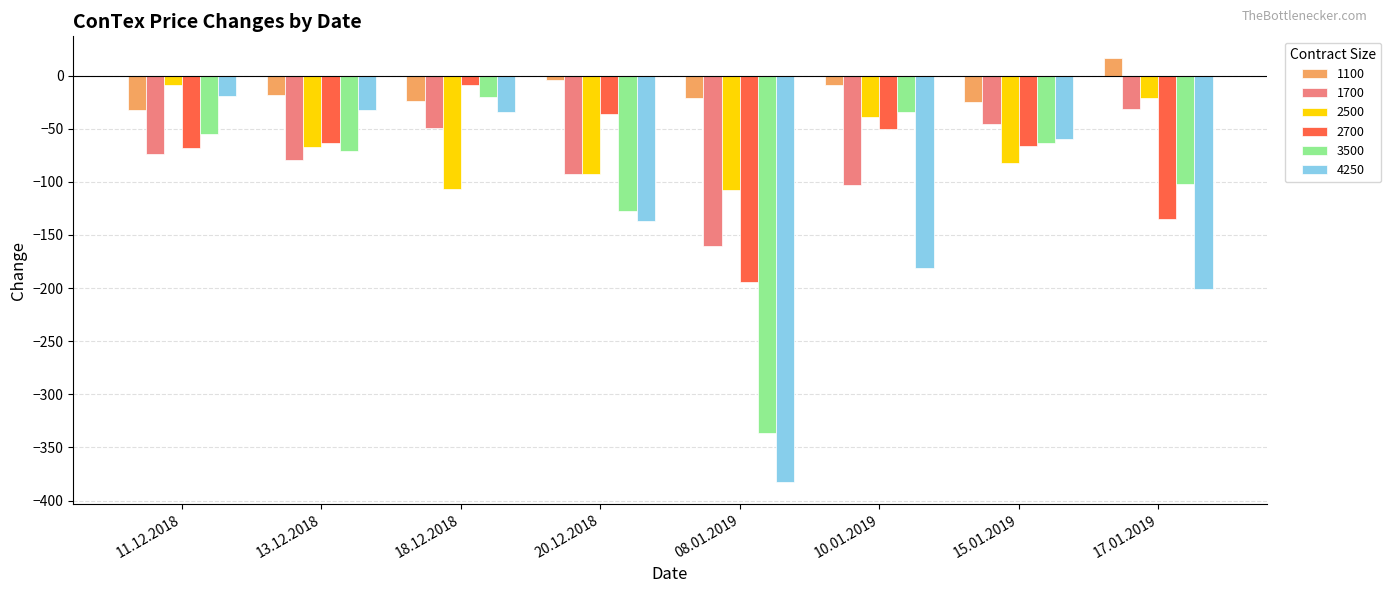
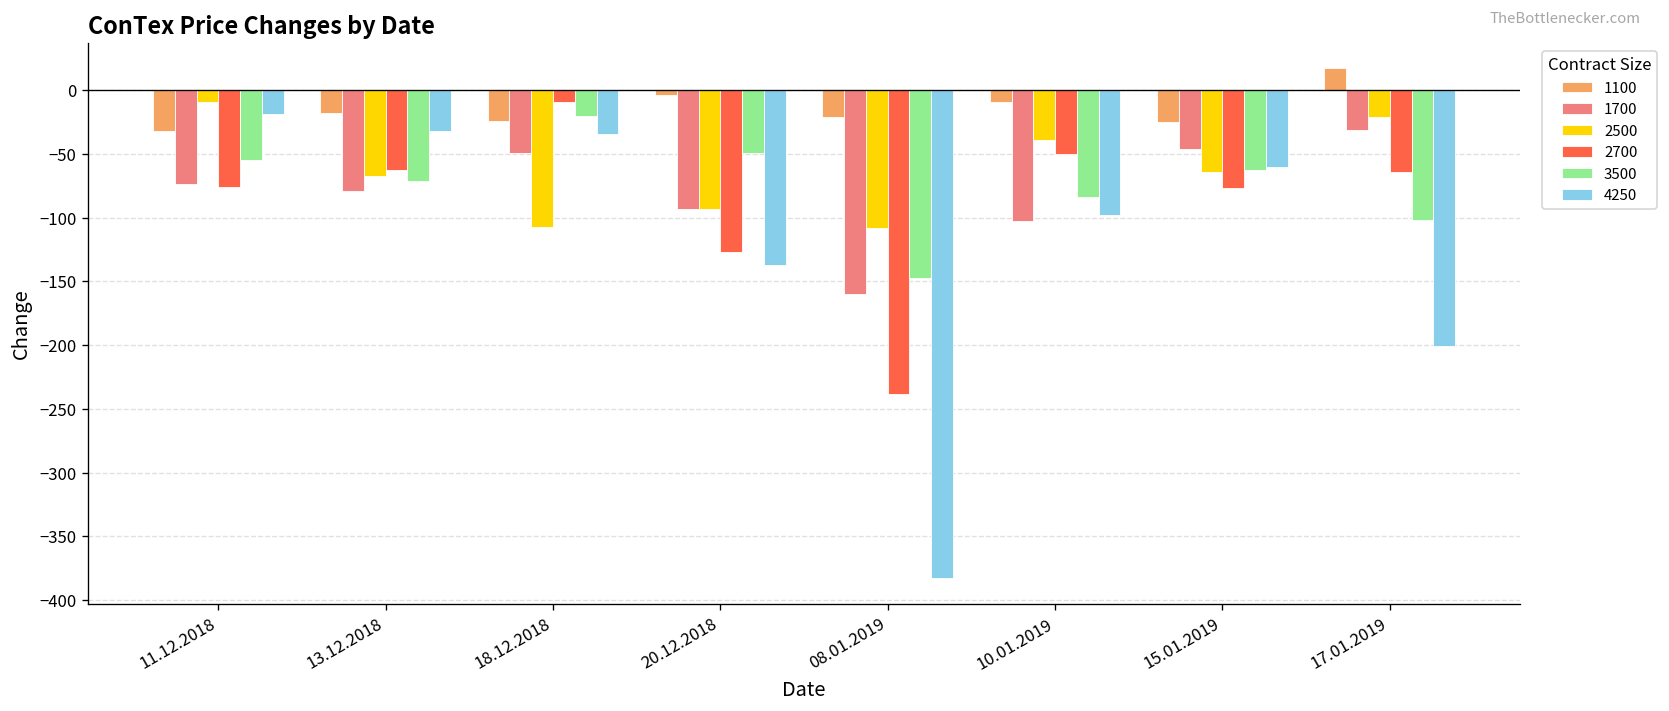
2700, 11.12.2018: -68 -> -76
2700, 20.12.2018: -36 -> -127
3500, 20.12.2018: -127 -> -49
2700, 08.01.2019: -194 -> -238
3500, 08.01.2019: -336 -> -147
3500, 10.01.2019: -34 -> -84
4250, 10.01.2019: -181 -> -98
2500, 15.01.2019: -82 -> -64
2700, 15.01.2019: -66 -> -77
2700, 17.01.2019: -135 -> -64
